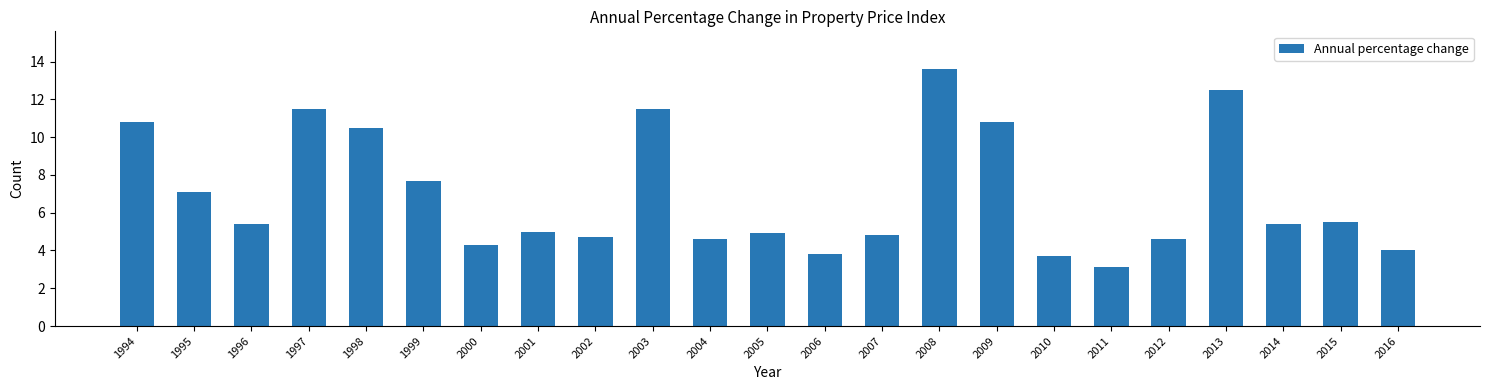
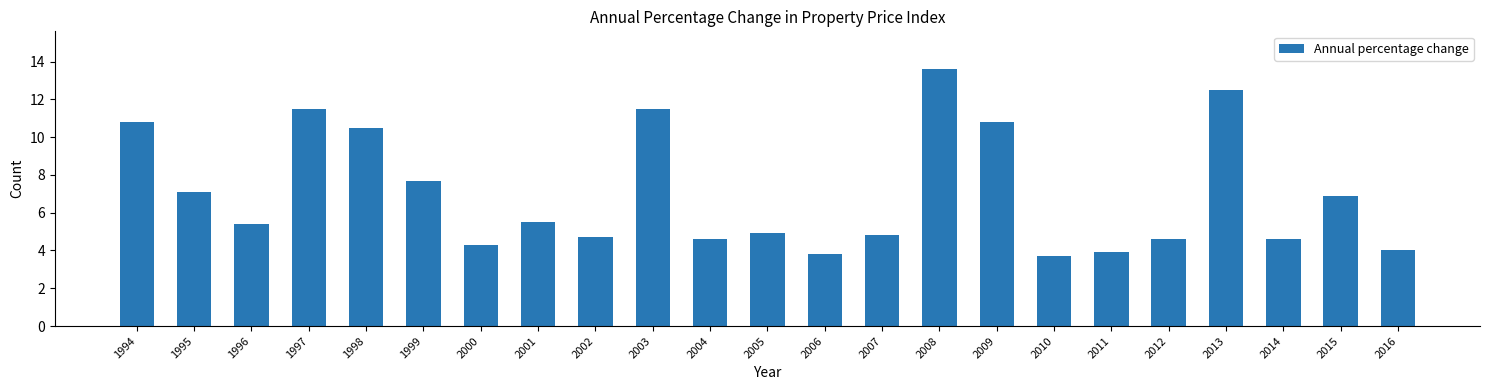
2001: 5.0 -> 5.5
2011: 3.1 -> 3.9
2014: 5.4 -> 4.6
2015: 5.5 -> 6.9
